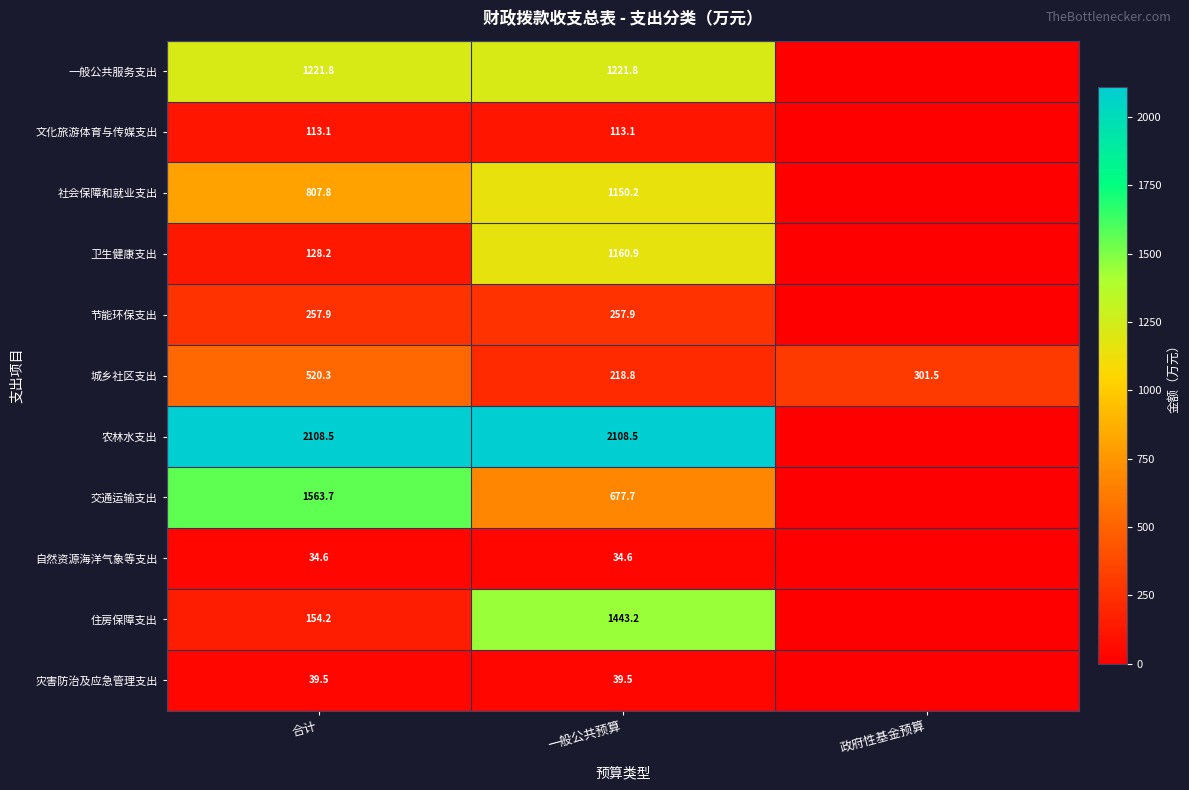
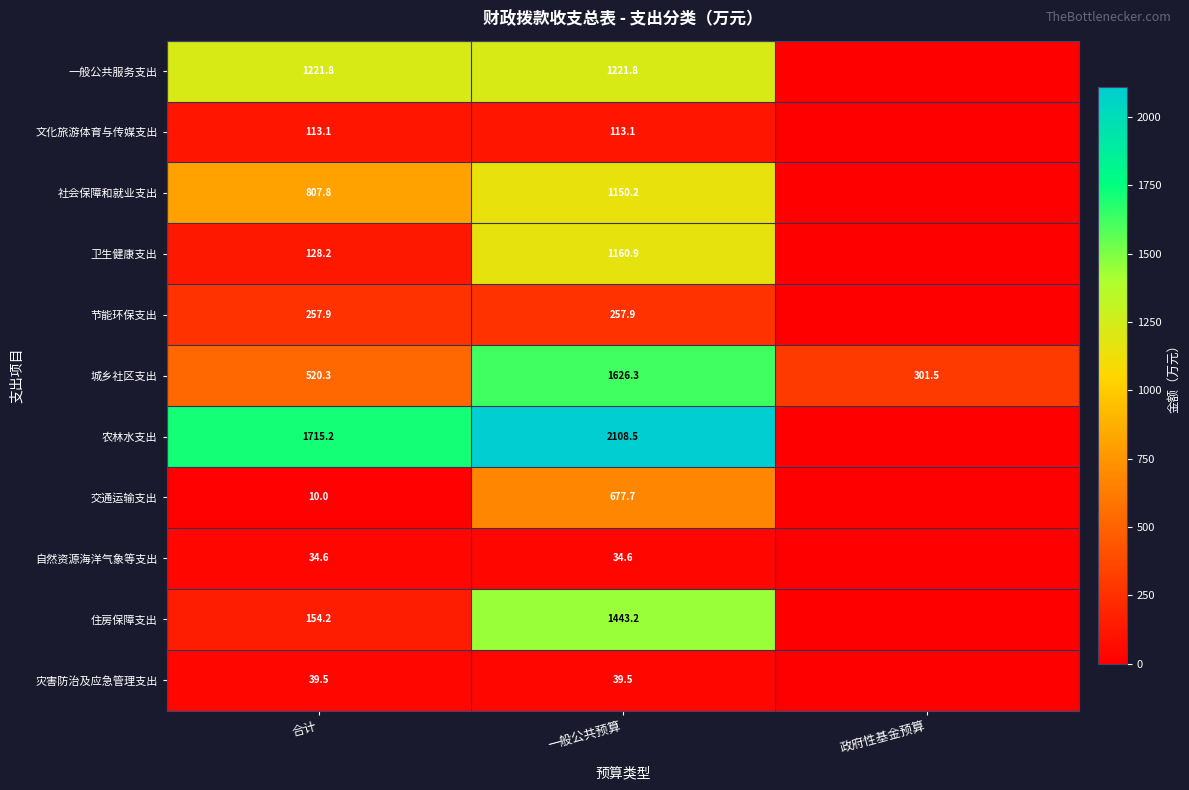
城乡社区支出, 一般公共预算: 218.8 -> 1626.3
农林水支出, 合计: 2108.5 -> 1715.2
交通运输支出, 合计: 1563.7 -> 10.0
